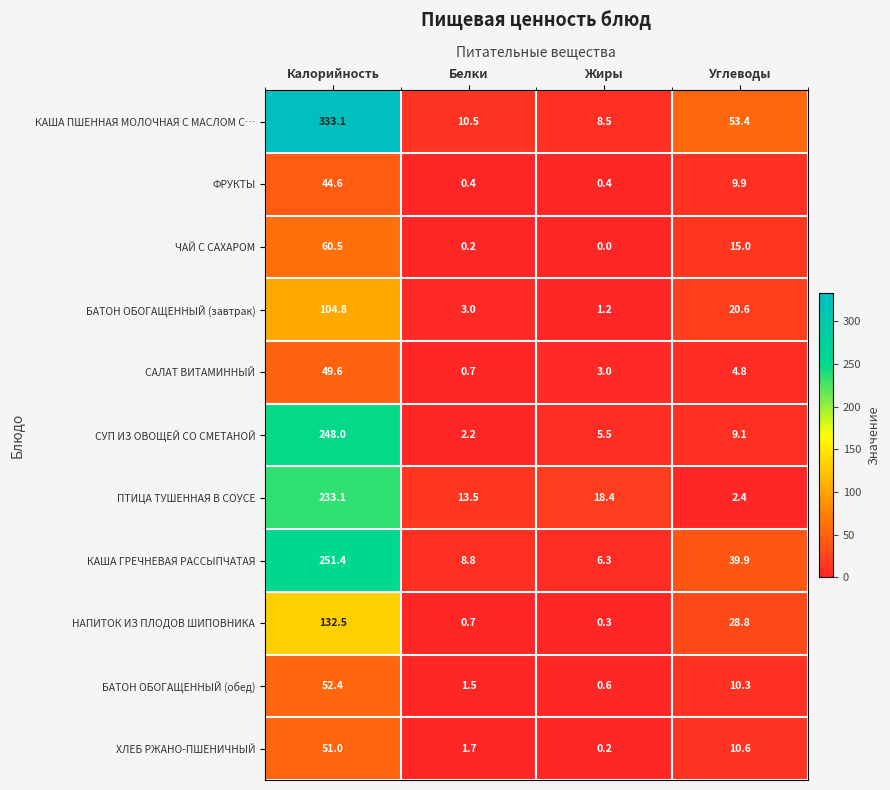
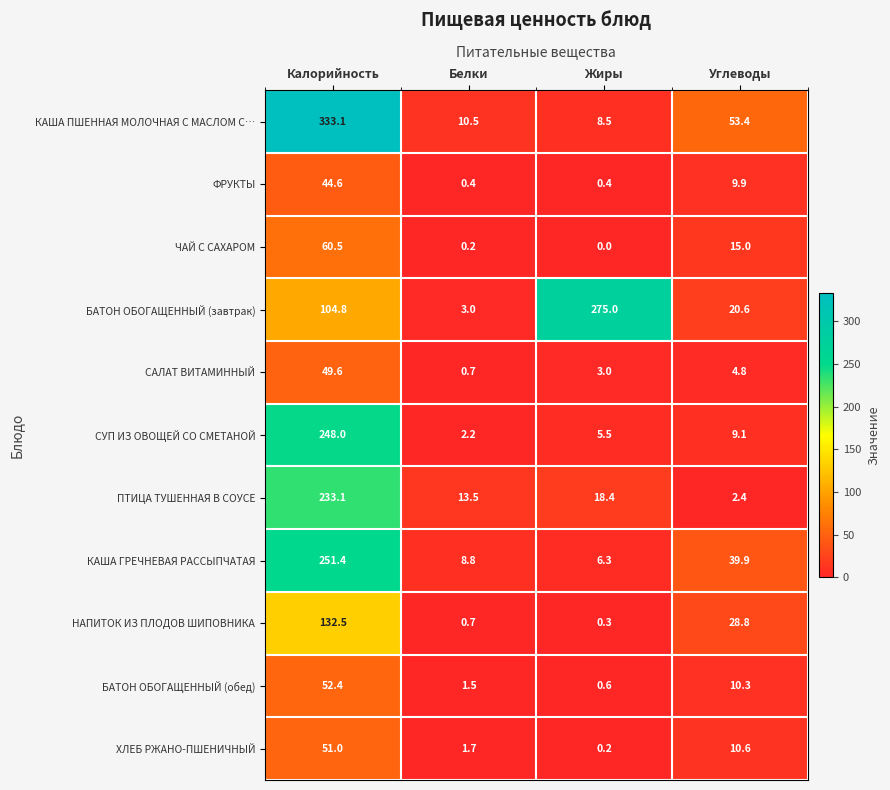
БАТОН ОБОГАЩЕННЫЙ (завтрак), Жиры: 1.2 -> 275.0
